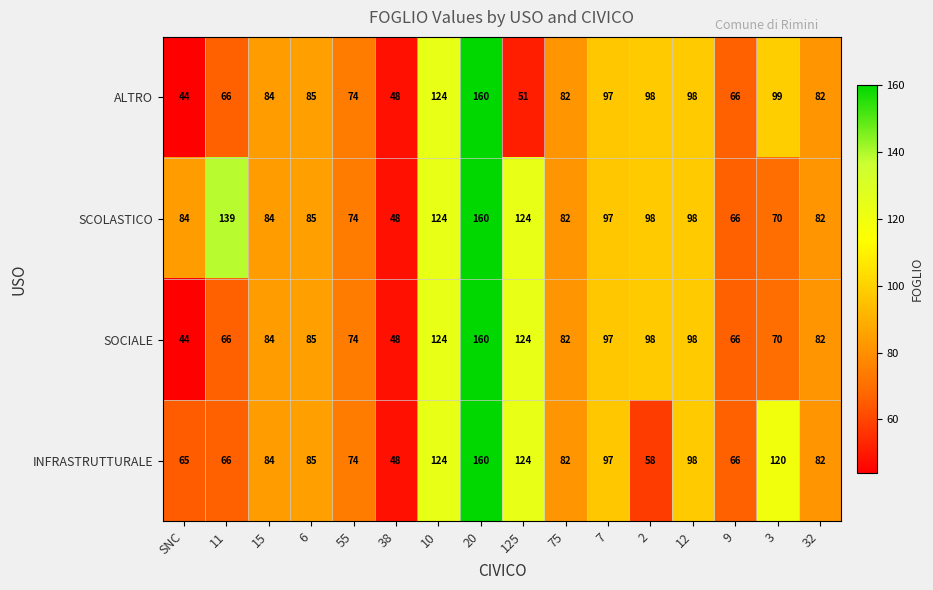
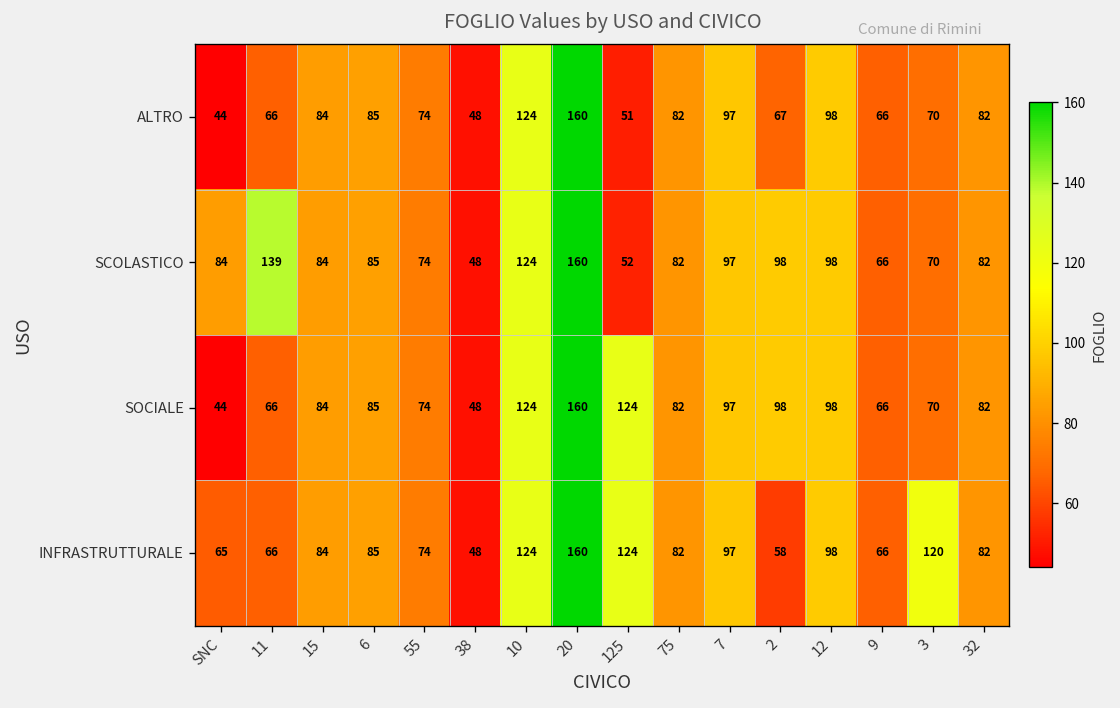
ALTRO, 2: 98 -> 67
ALTRO, 3: 99 -> 70
SCOLASTICO, 125: 124 -> 52
